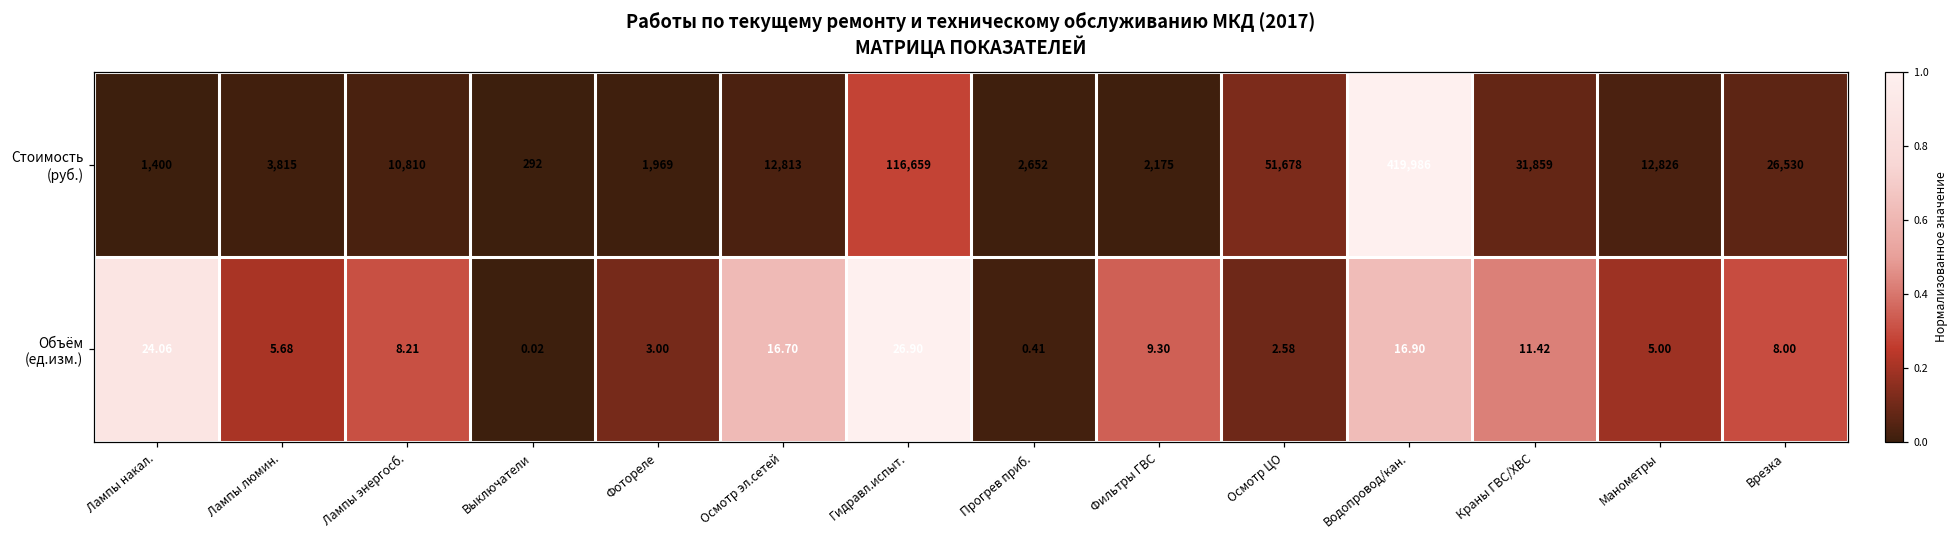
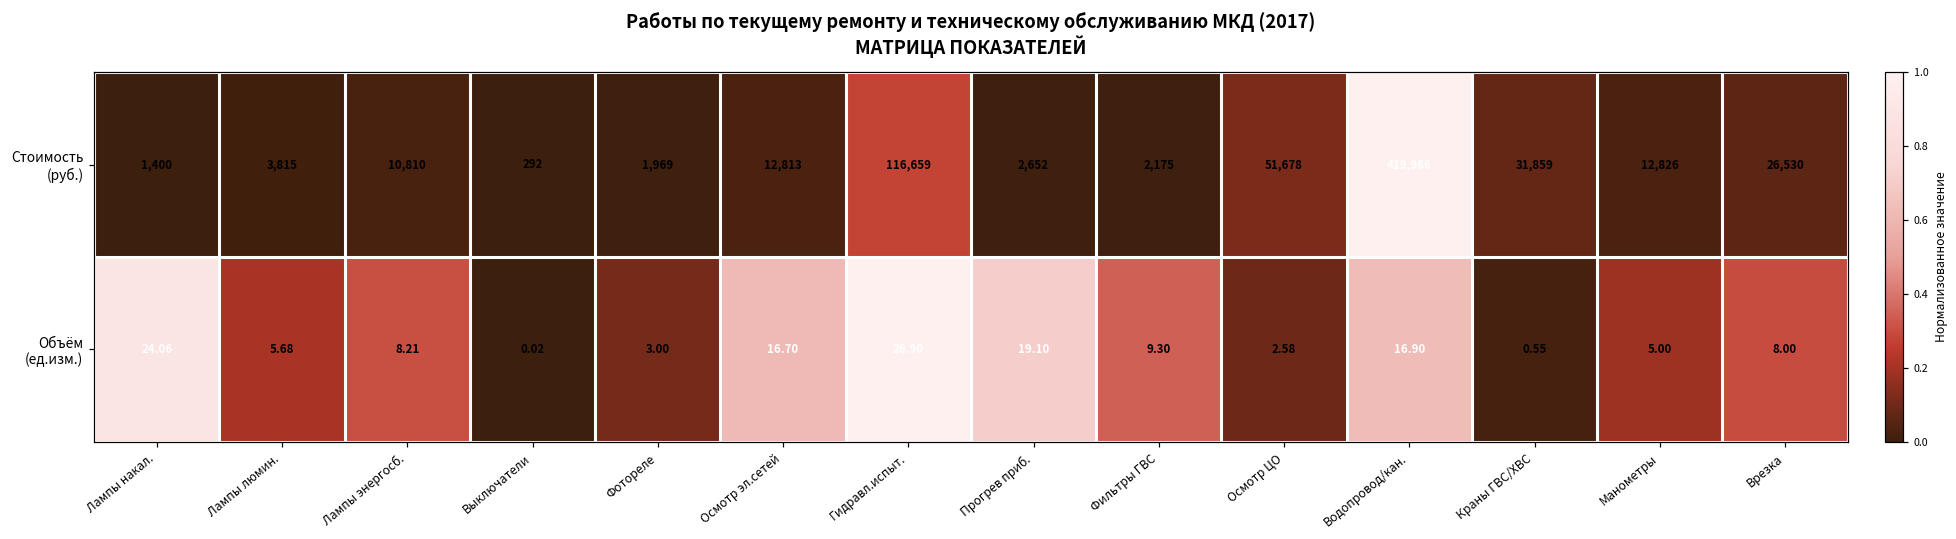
Объём (ед.изм.), Прогрев приб.: 0.41 -> 19.10
Объём (ед.изм.), Краны ГВС/ХВС: 11.42 -> 0.55
